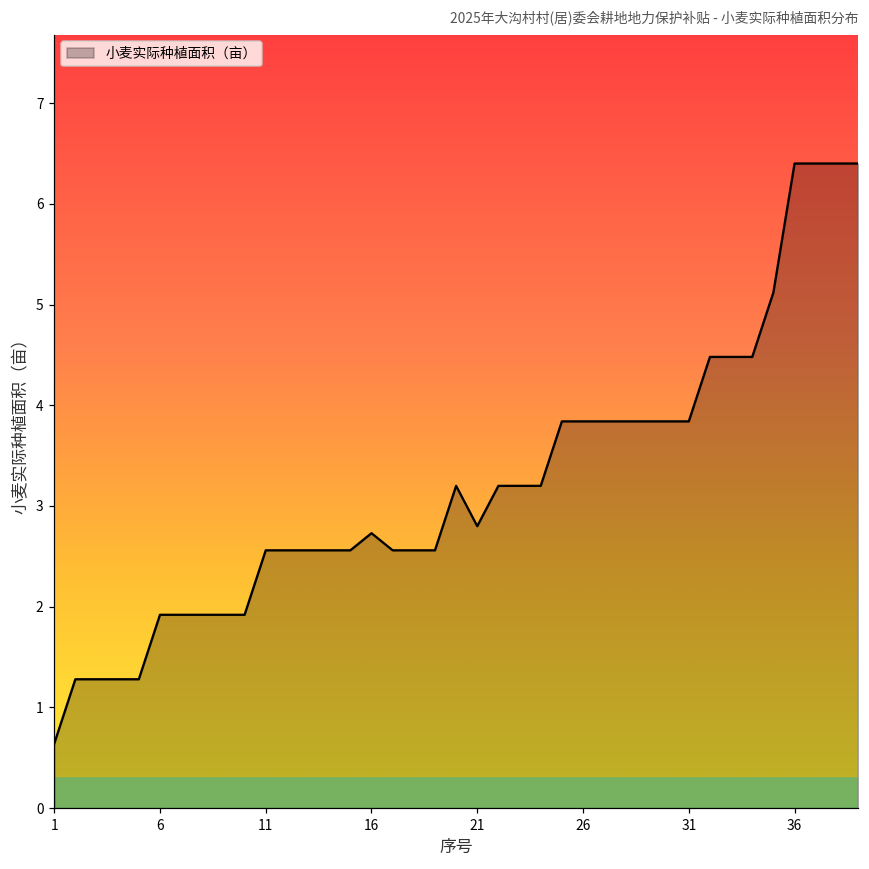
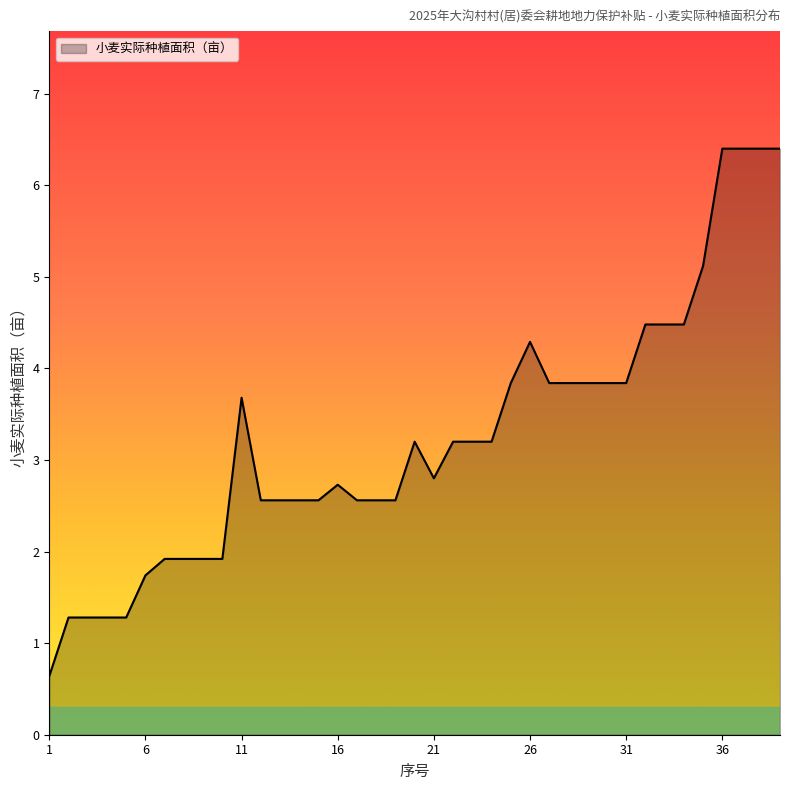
6: 1.9 -> 1.7
11: 2.6 -> 3.7
26: 3.8 -> 4.3
